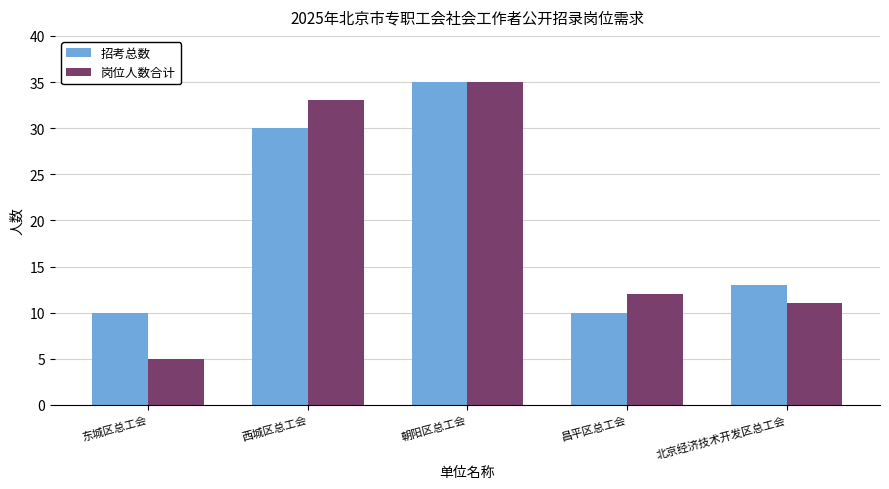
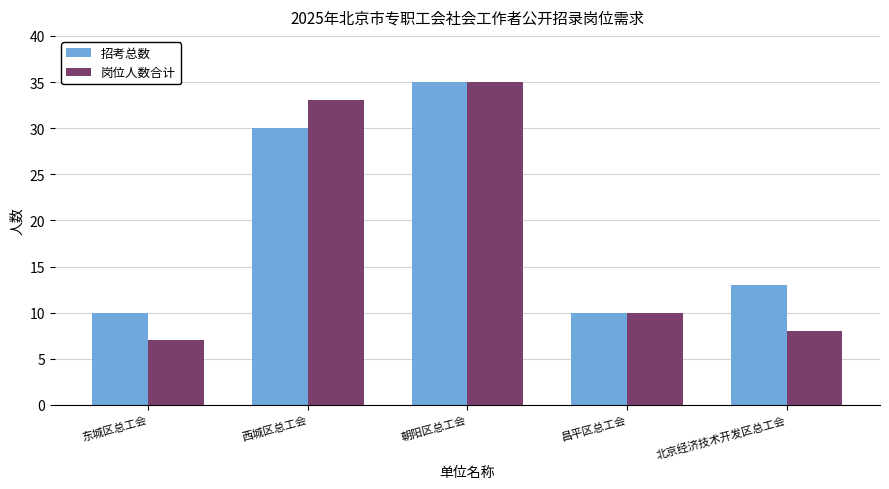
岗位人数合计, 东城区总工会: 5 -> 7
岗位人数合计, 昌平区总工会: 12 -> 10
岗位人数合计, 北京经济技术开发区总工会: 11 -> 8
